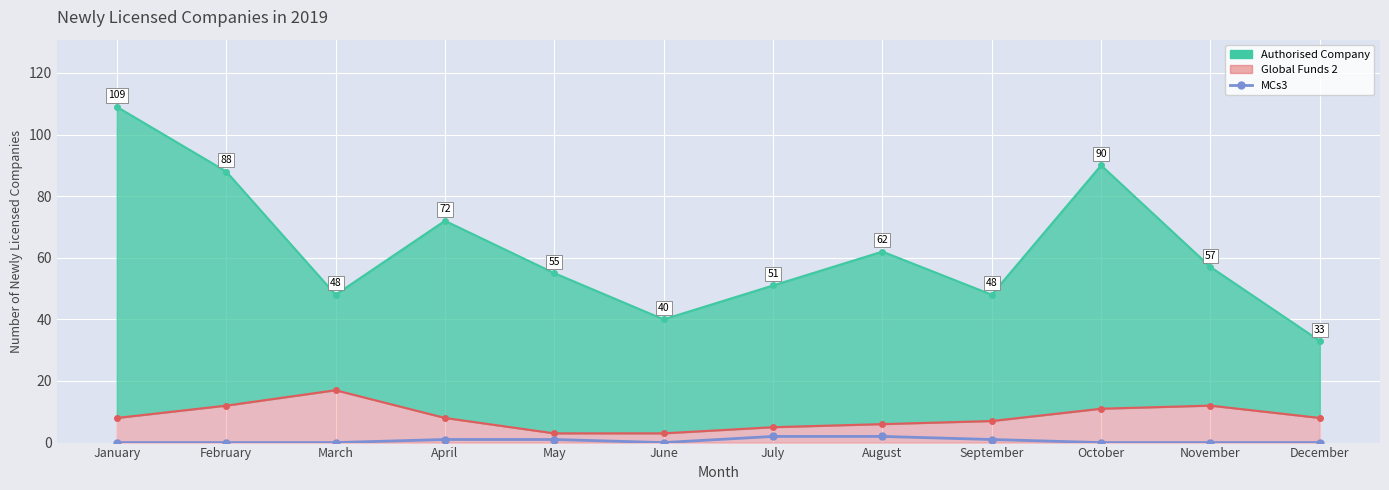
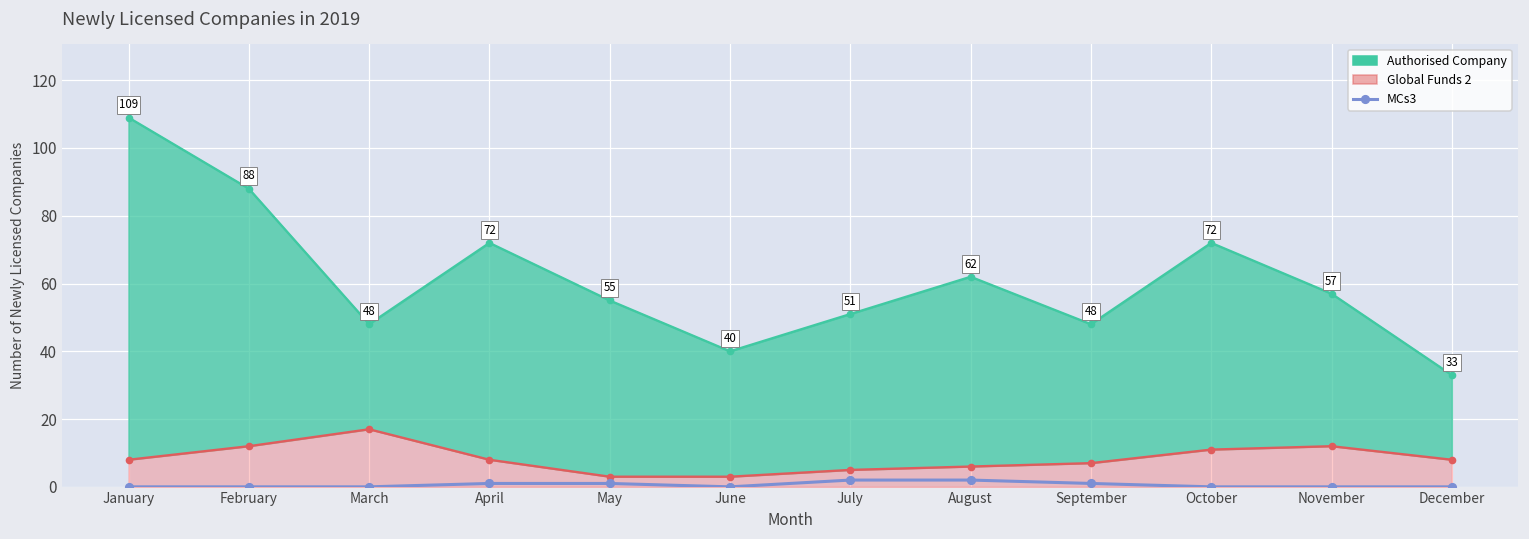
Authorised Company, October: 90 -> 72
